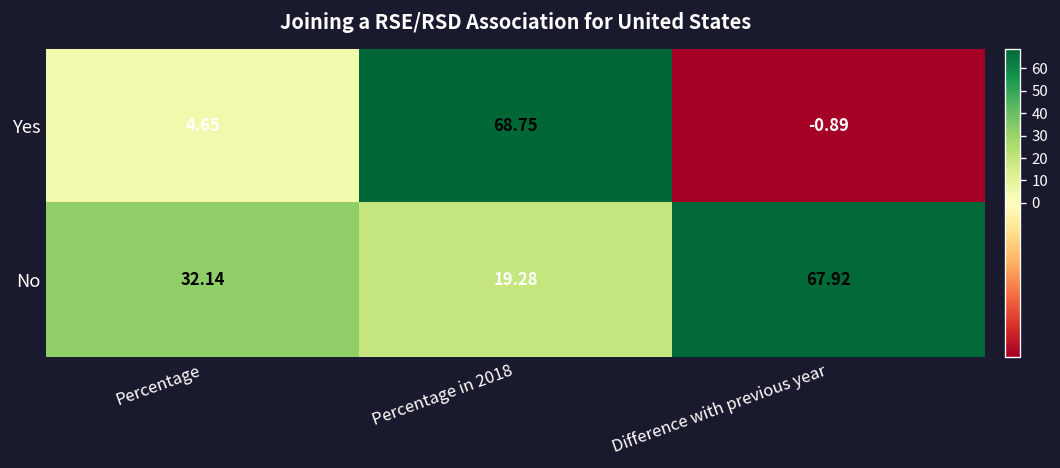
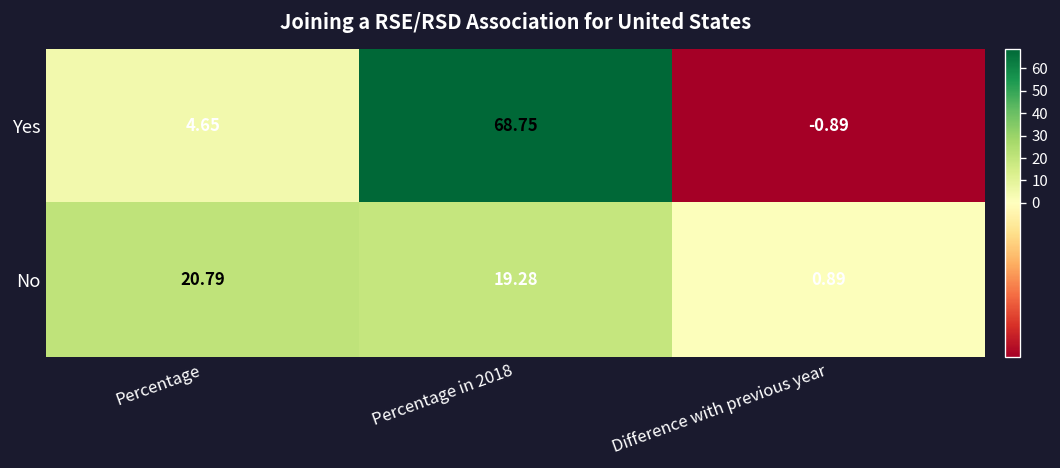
No, Percentage: 32.14 -> 20.79
No, Difference with previous year: 67.92 -> 0.89
